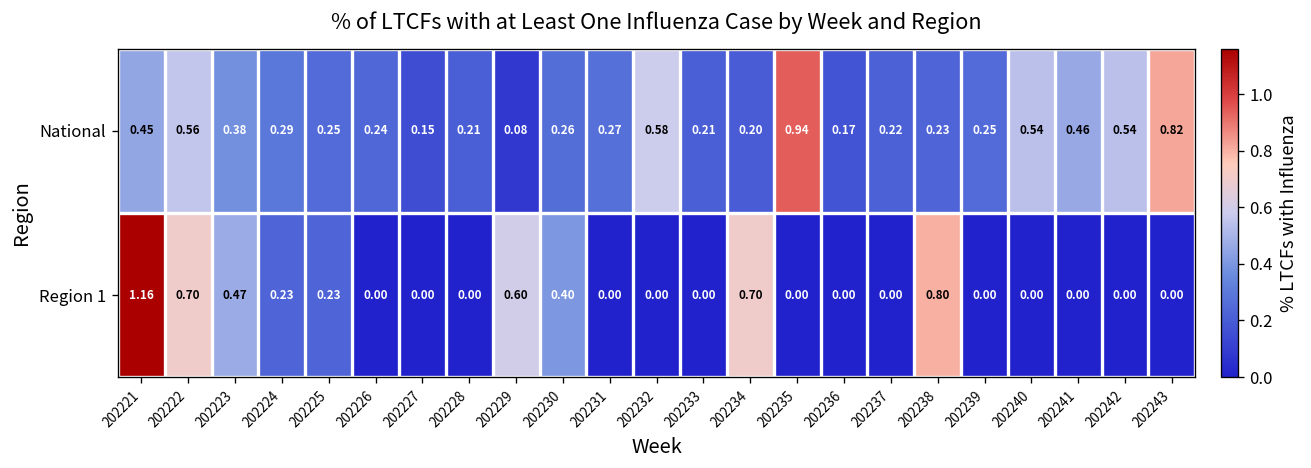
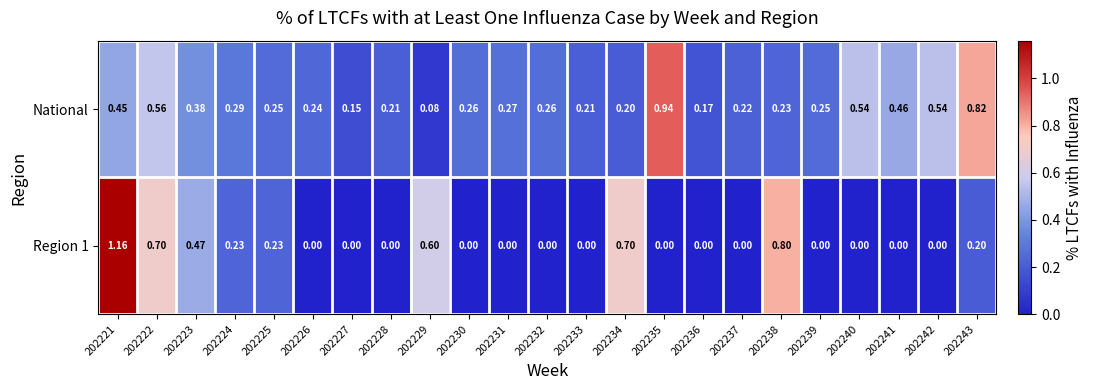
National, 202232: 0.58 -> 0.26
Region 1, 202230: 0.40 -> 0.00
Region 1, 202243: 0.00 -> 0.20
